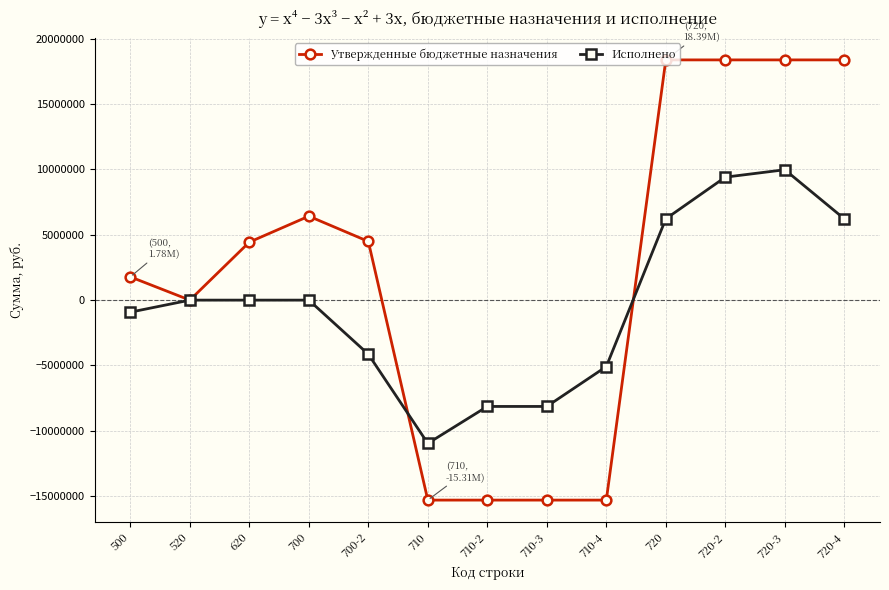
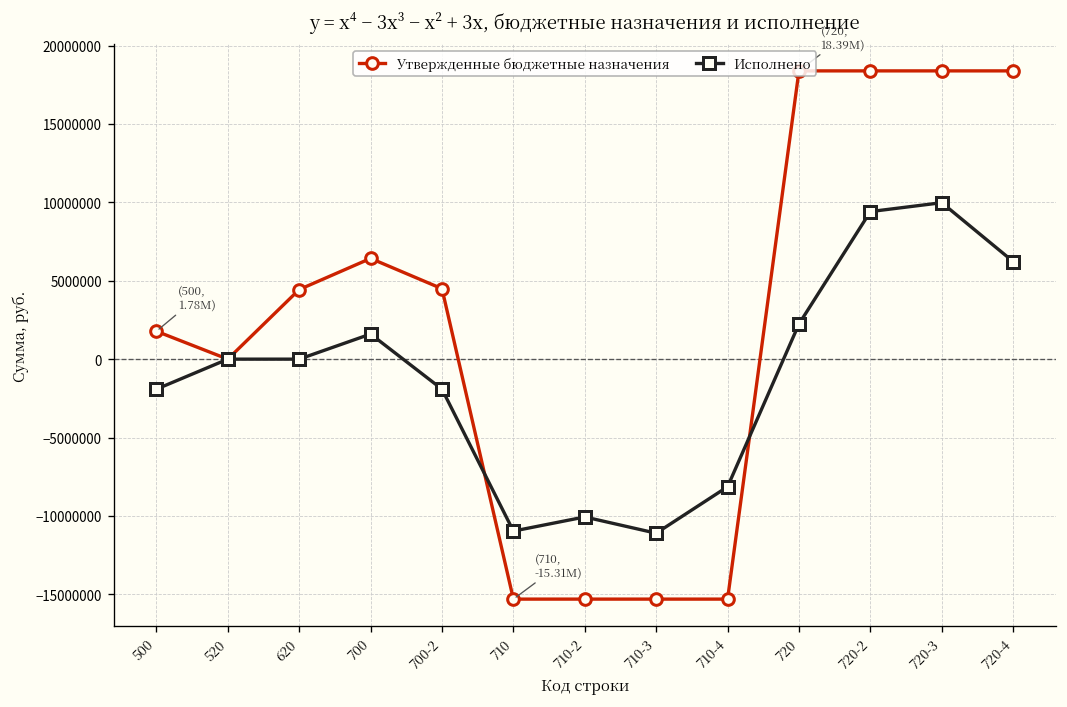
Исполнено, 500: -900000 -> -1900000
Исполнено, 700: 0 -> 1600000
Исполнено, 700-2: -4100000 -> -1900000
Исполнено, 710-2: -8100000 -> -10100000
Исполнено, 710-3: -8100000 -> -11100000
Исполнено, 710-4: -5100000 -> -8100000
Исполнено, 720: 6200000 -> 2200000
